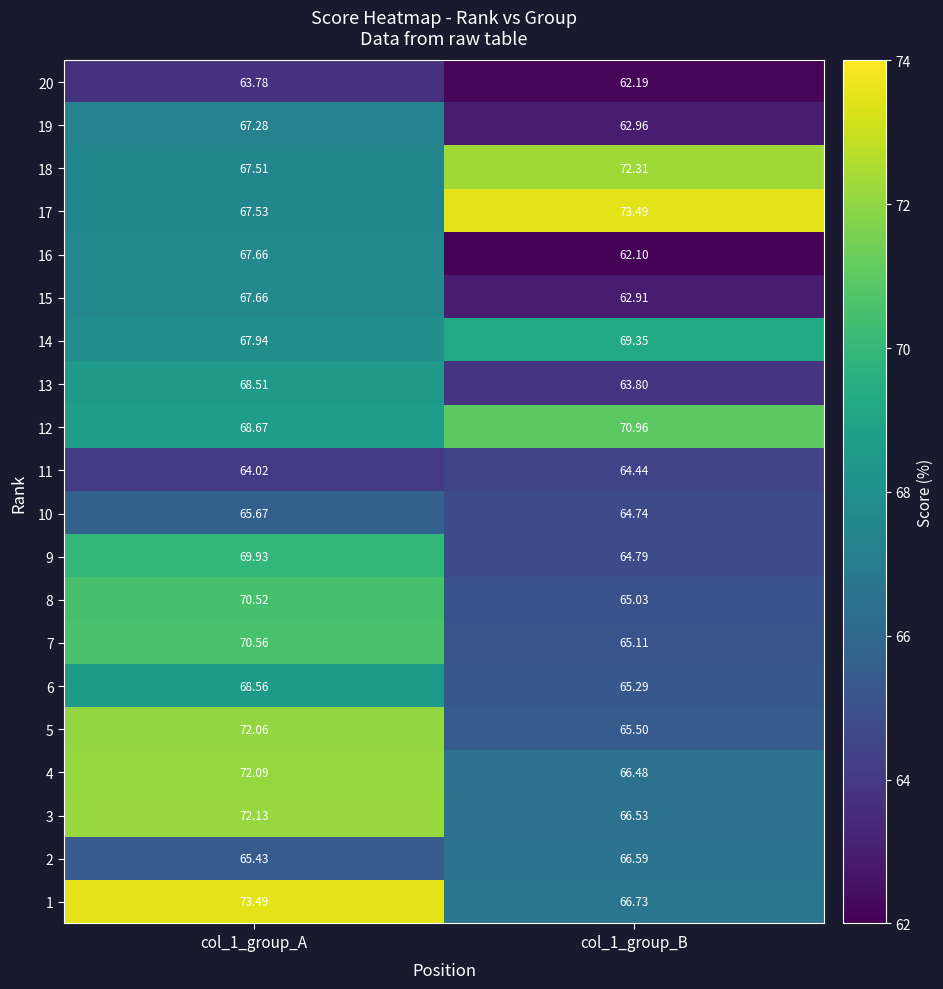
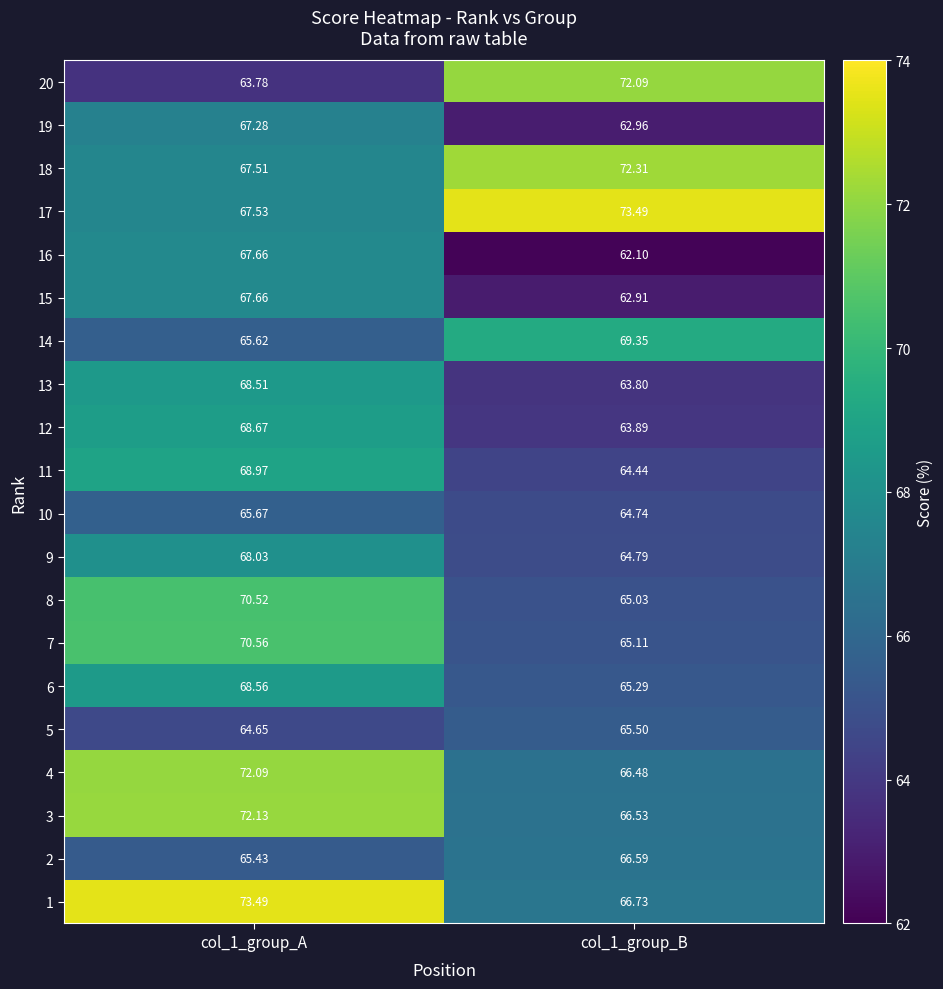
20, col_1_group_B: 62.19 -> 72.09
14, col_1_group_A: 67.94 -> 65.62
12, col_1_group_B: 70.96 -> 63.89
11, col_1_group_A: 64.02 -> 68.97
9, col_1_group_A: 69.93 -> 68.03
5, col_1_group_A: 72.06 -> 64.65
